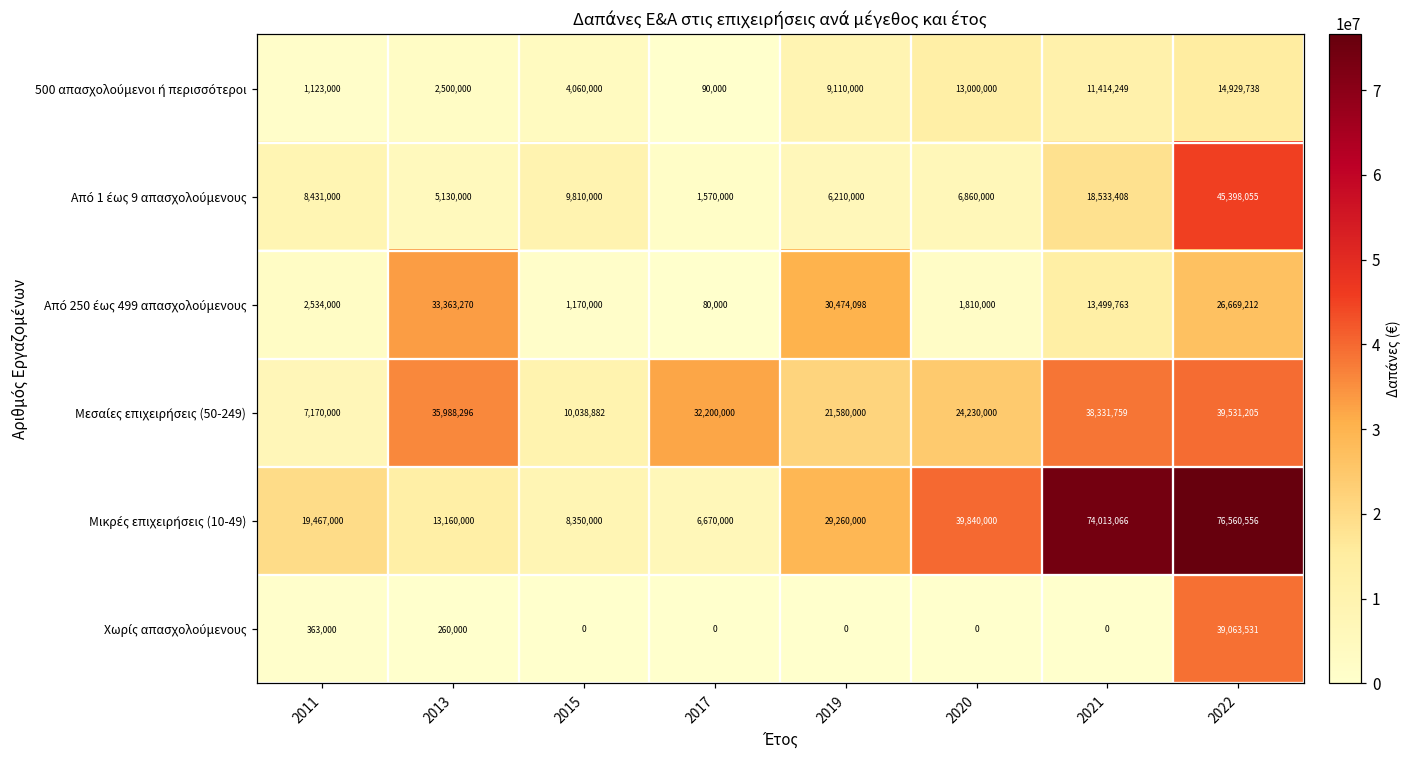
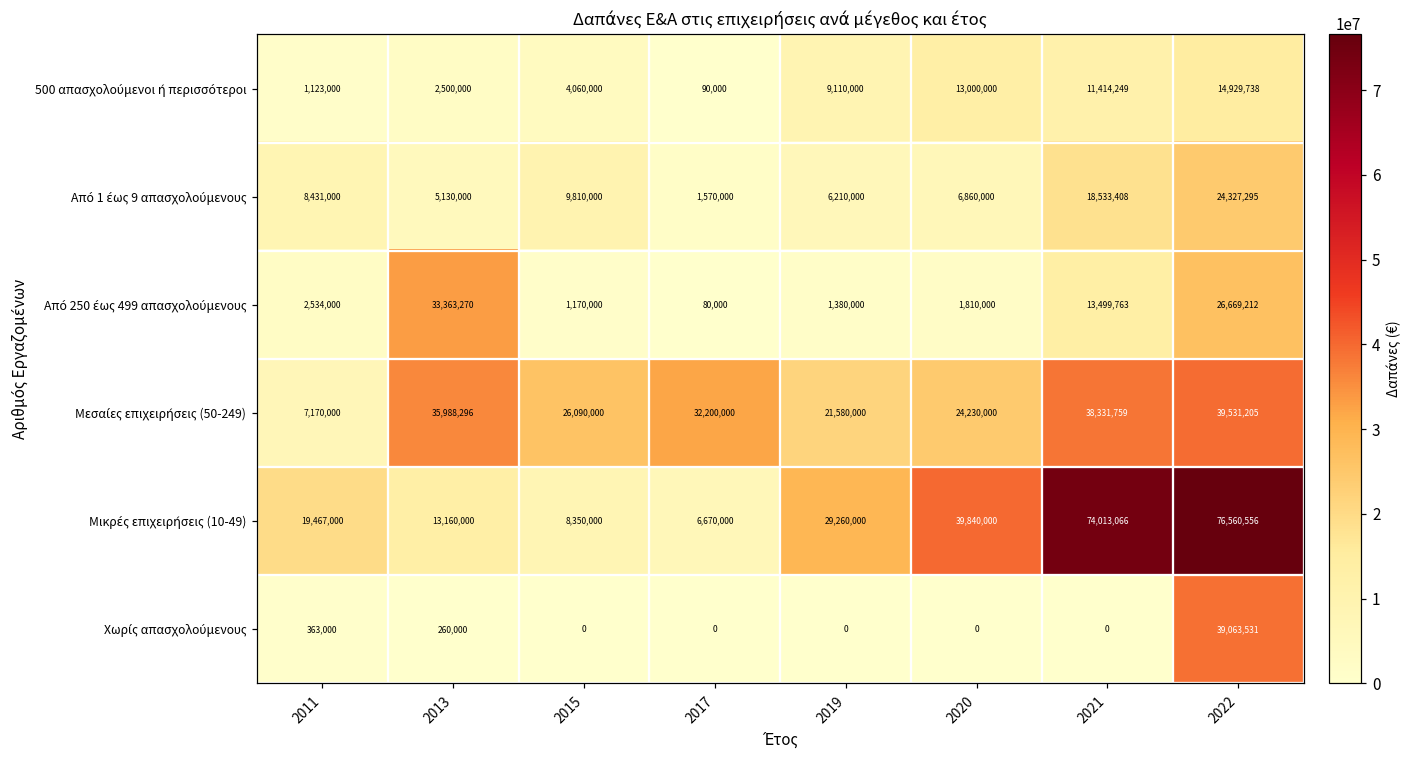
Από 1 έως 9 απασχολούμενους, 2022: 45,398,055 -> 24,327,295
Από 250 έως 499 απασχολούμενους, 2019: 30,474,098 -> 1,380,000
Μεσαίες επιχειρήσεις (50-249), 2015: 10,038,882 -> 26,090,000
